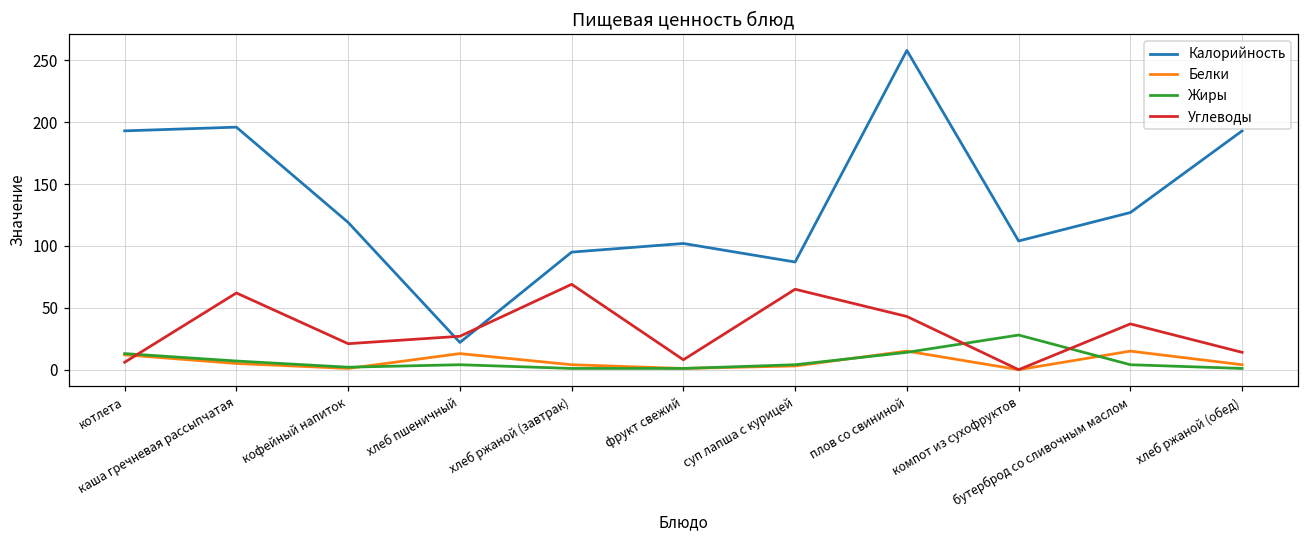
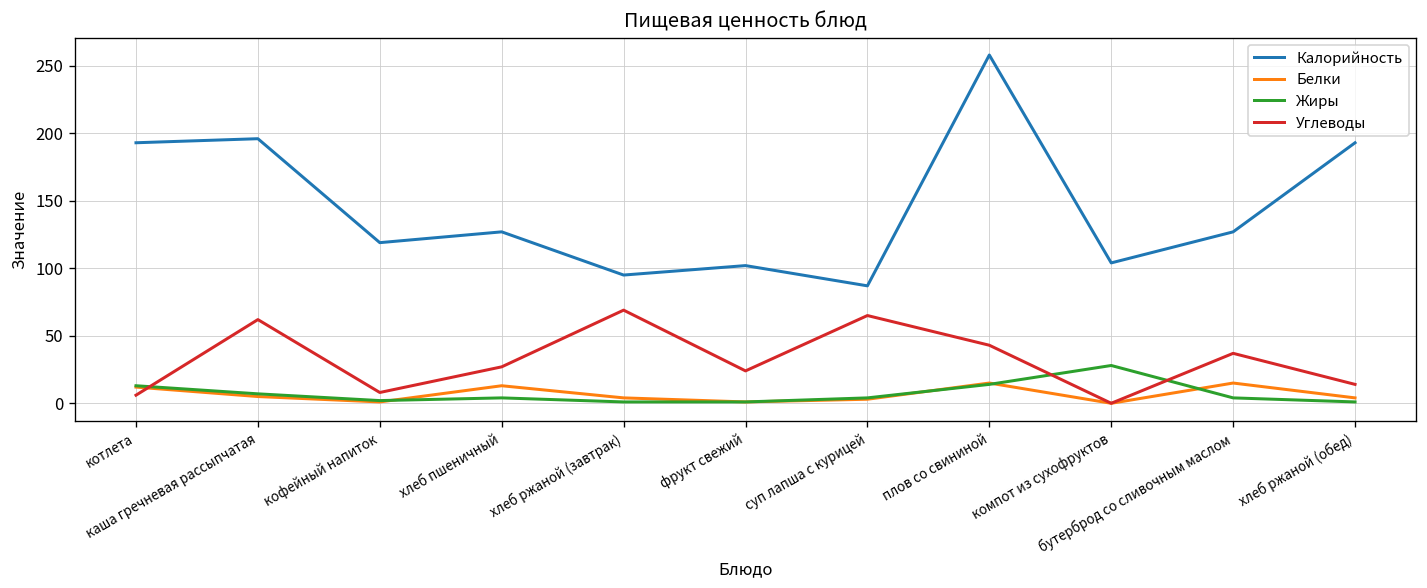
Углеводы, кофейный напиток: 21 -> 8
Калорийность, хлеб пшеничный: 22 -> 127
Углеводы, фрукт свежий: 8 -> 24
